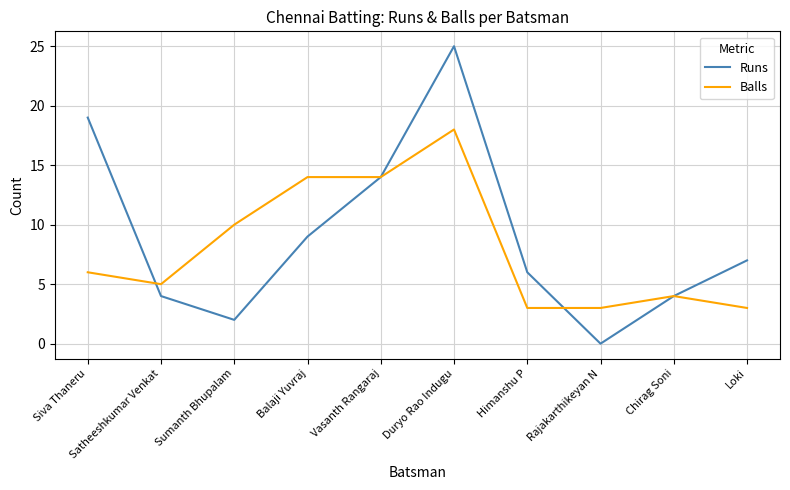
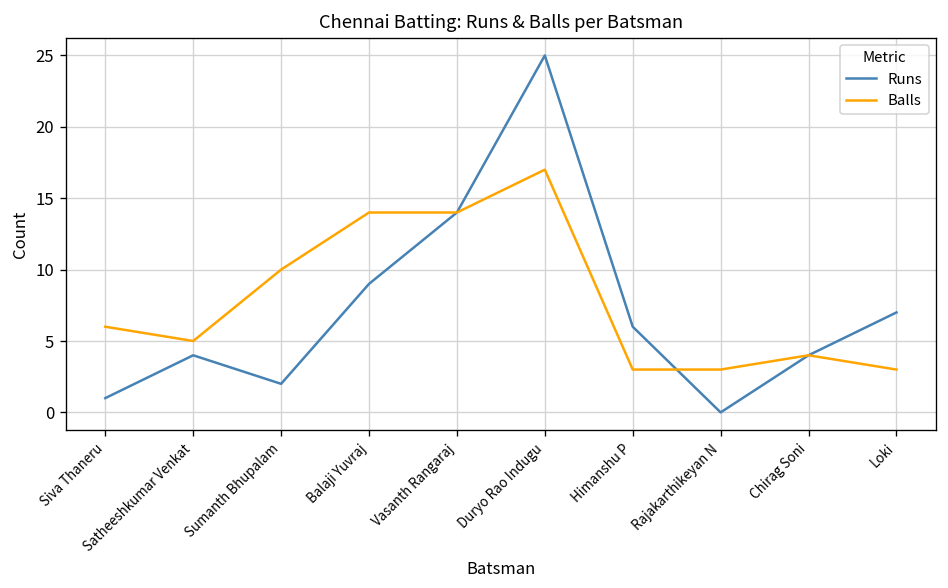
Runs, Siva Thaneru: 19 -> 1
Balls, Duryo Rao Indugu: 18 -> 17
